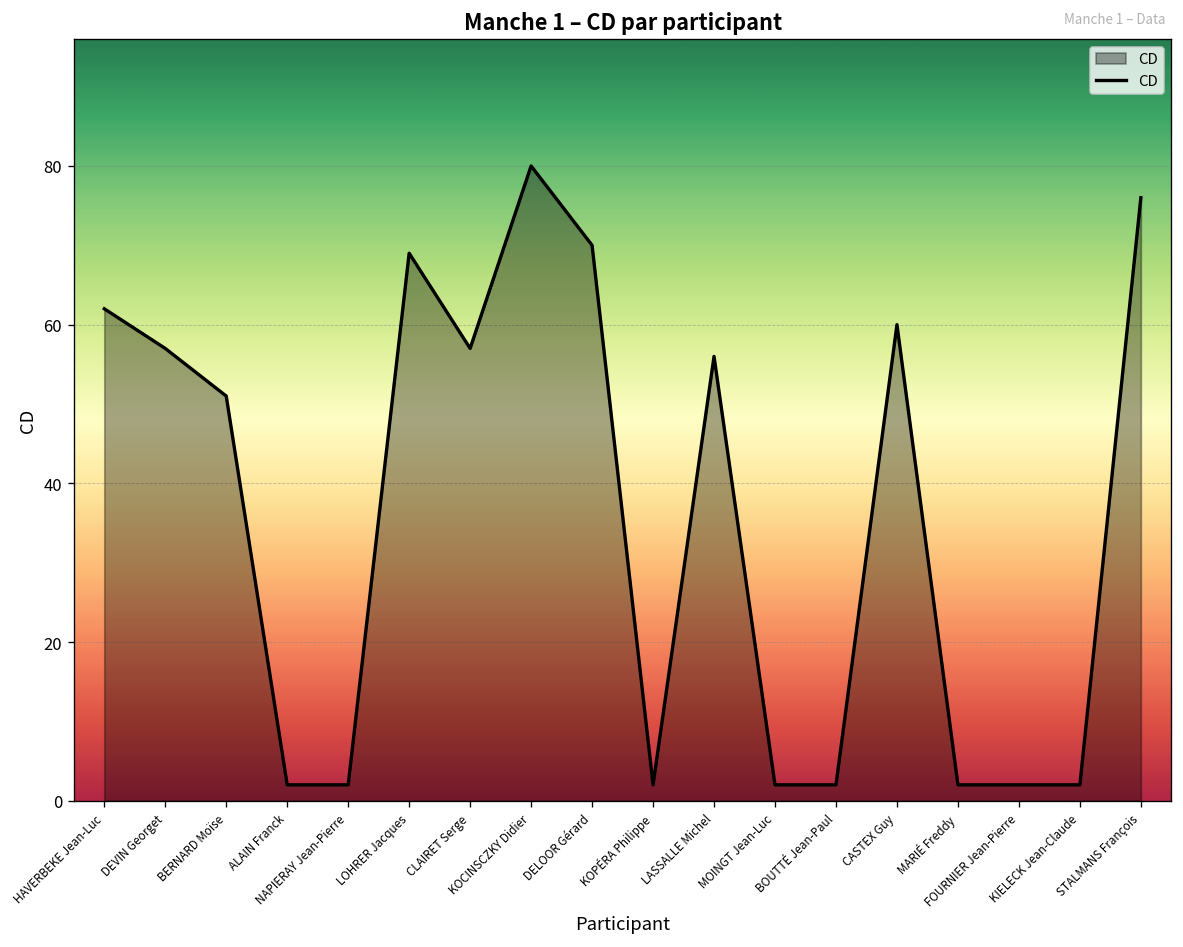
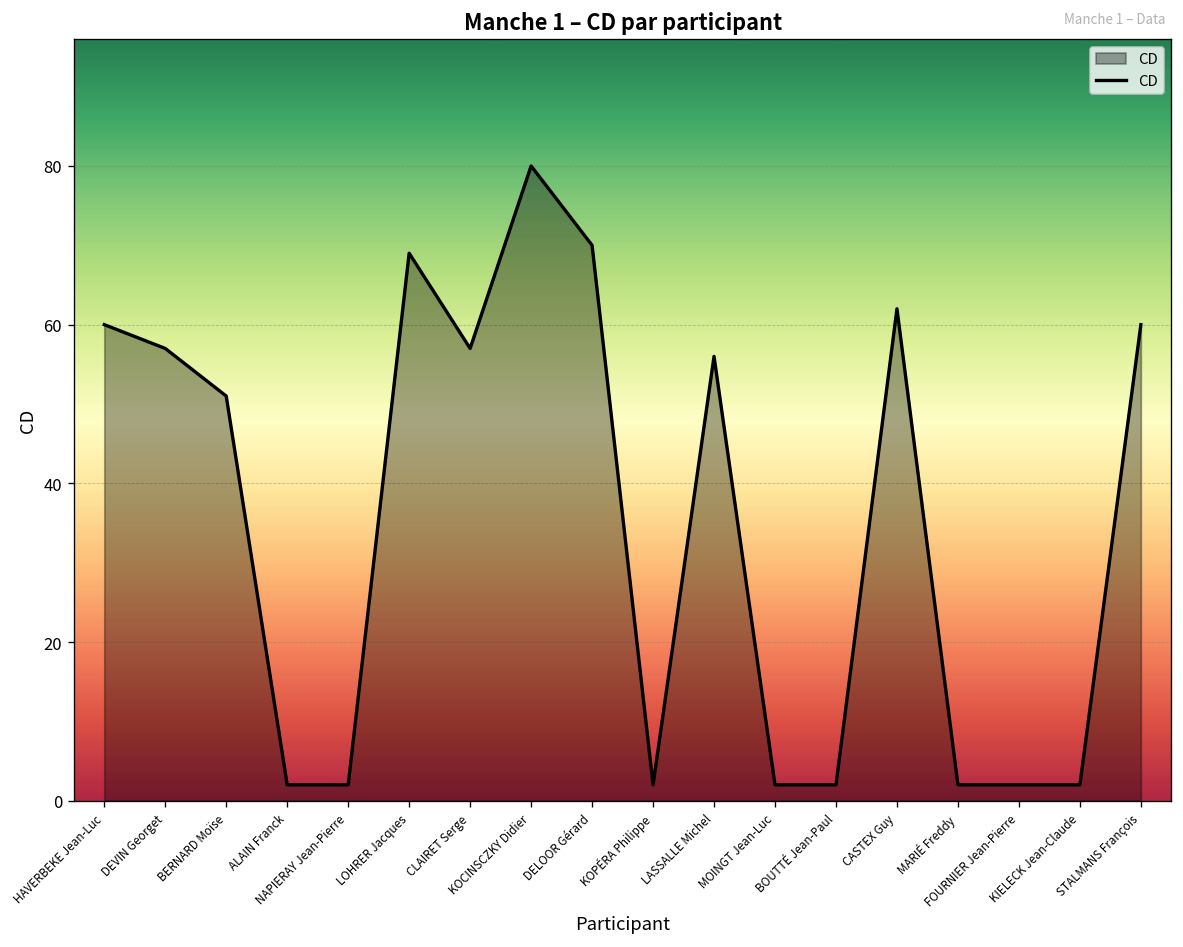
HAVERBEKE Jean-Luc: 62 -> 60
CASTEX Guy: 60 -> 62
STALMANS François: 76 -> 60
